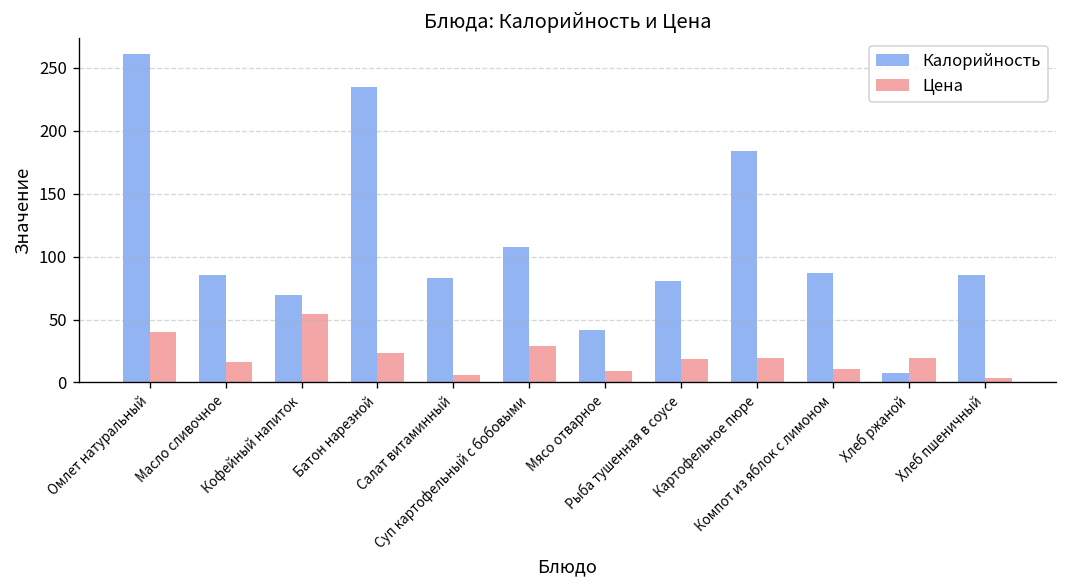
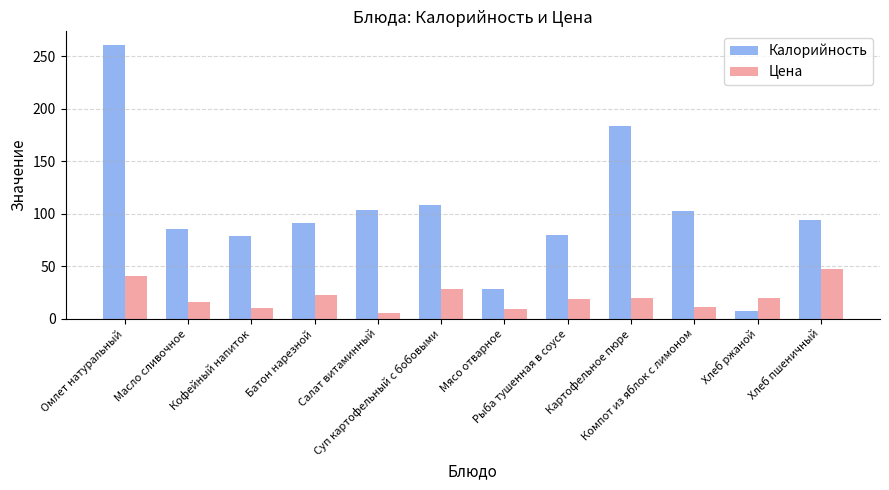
Калорийность, Кофейный напиток: 70 -> 79
Цена, Кофейный напиток: 55 -> 10
Калорийность, Батон нарезной: 235 -> 92
Калорийность, Салат витаминный: 83 -> 104
Калорийность, Мясо отварное: 41 -> 28
Калорийность, Компот из яблок с лимоном: 87 -> 103
Калорийность, Хлеб пшеничный: 86 -> 94
Цена, Хлеб пшеничный: 3 -> 47
